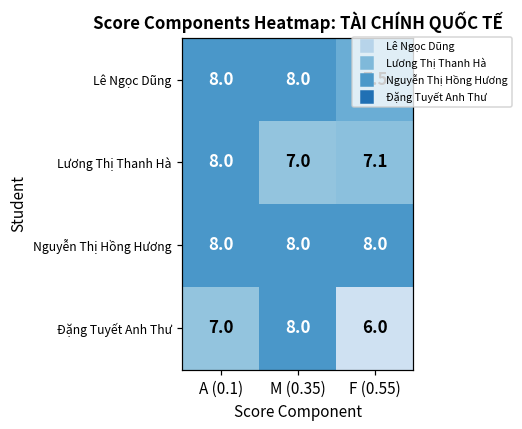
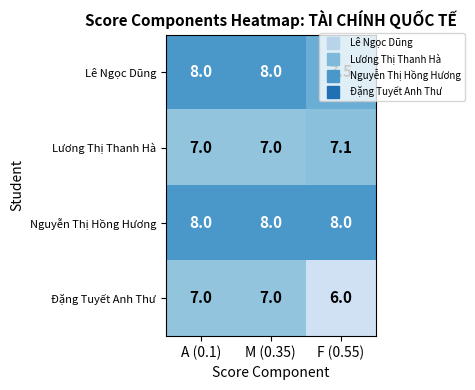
Lương Thị Thanh Hà, A (0.1): 8.0 -> 7.0
Đặng Tuyết Anh Thư, M (0.35): 8.0 -> 7.0
